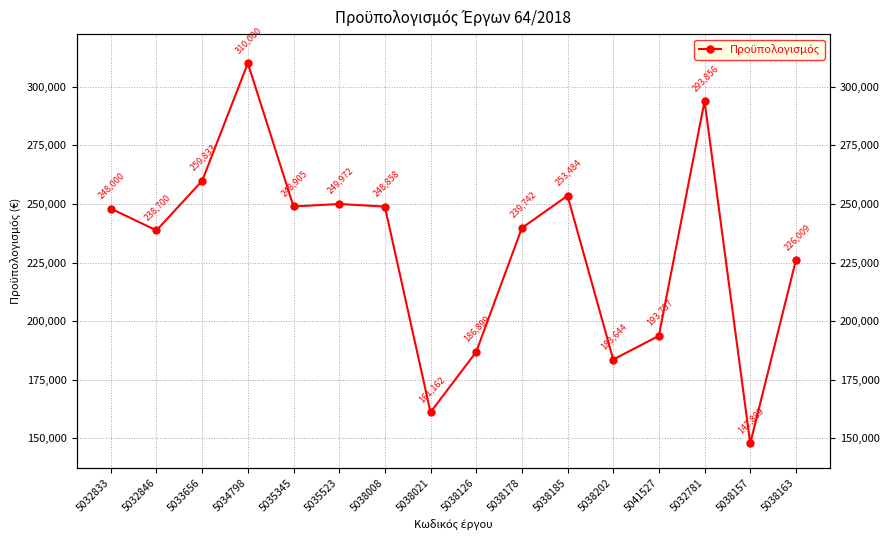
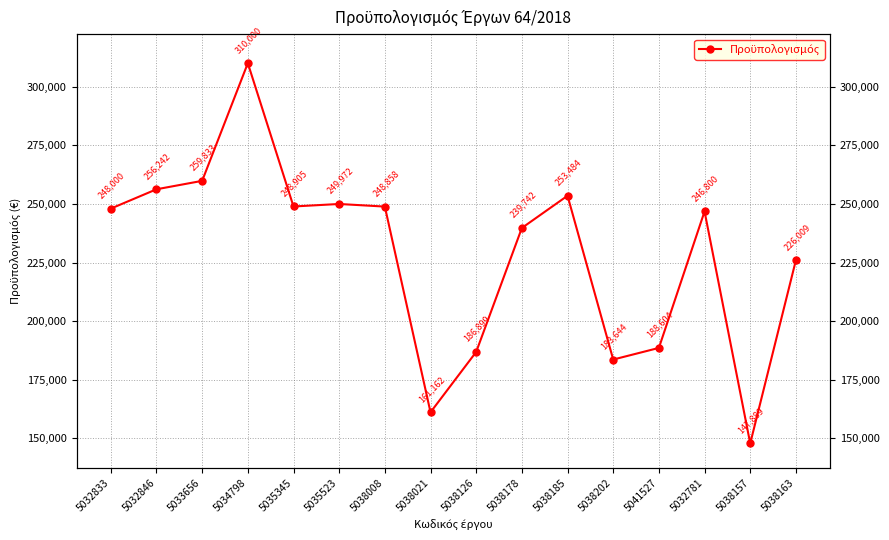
5032846: 238,700 -> 256,242
5041527: 193,757 -> 188,604
5032781: 293,856 -> 246,800
